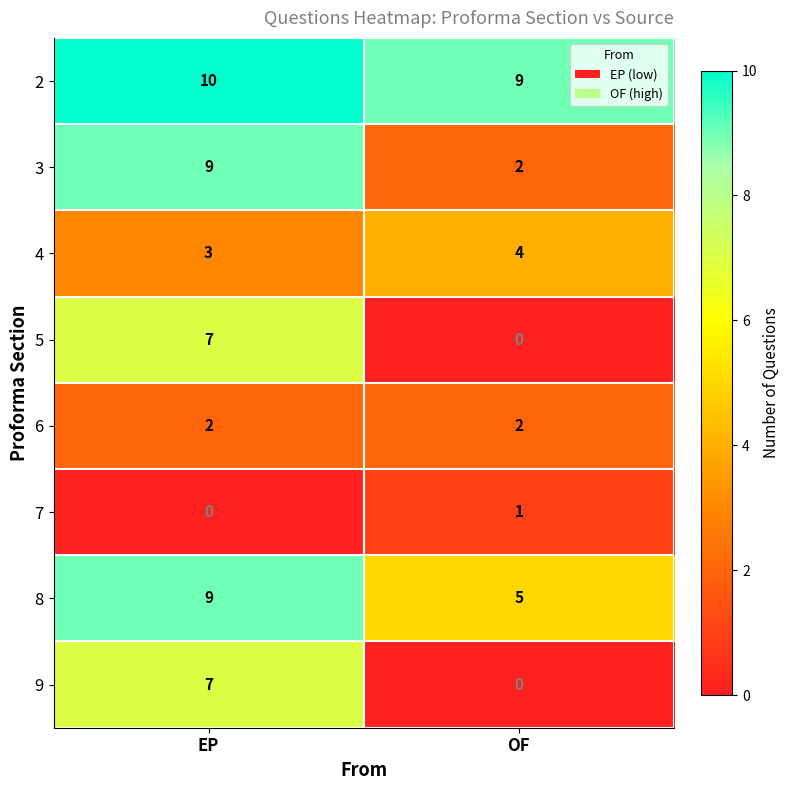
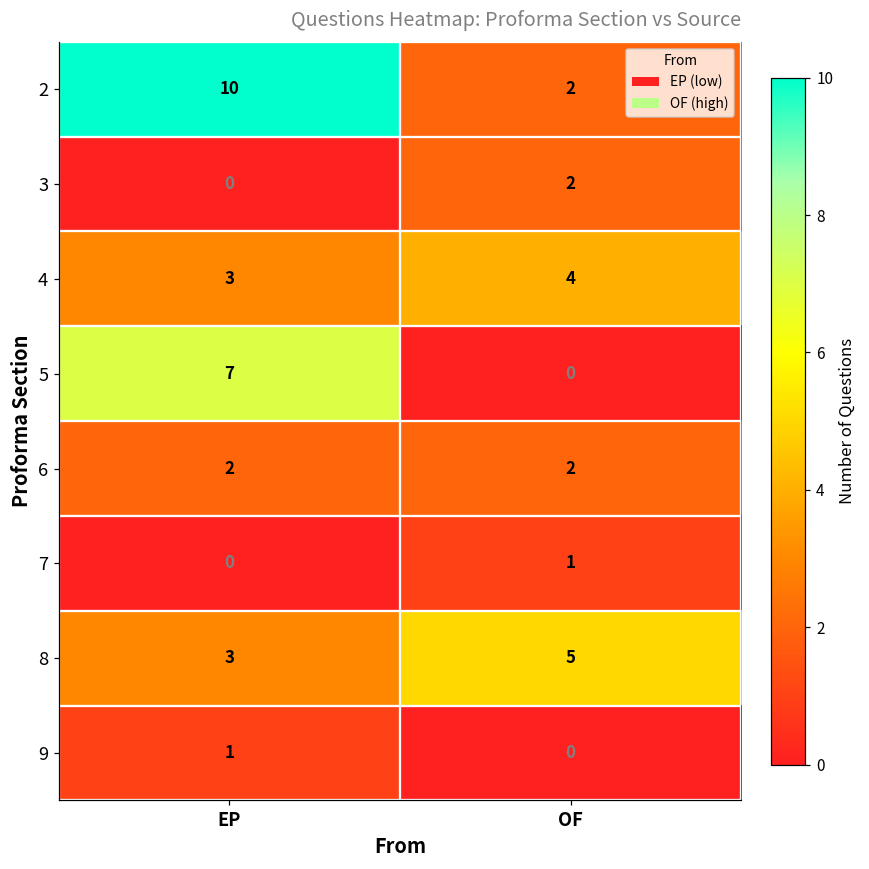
2, OF: 9 -> 2
3, EP: 9 -> 0
8, EP: 9 -> 3
9, EP: 7 -> 1
